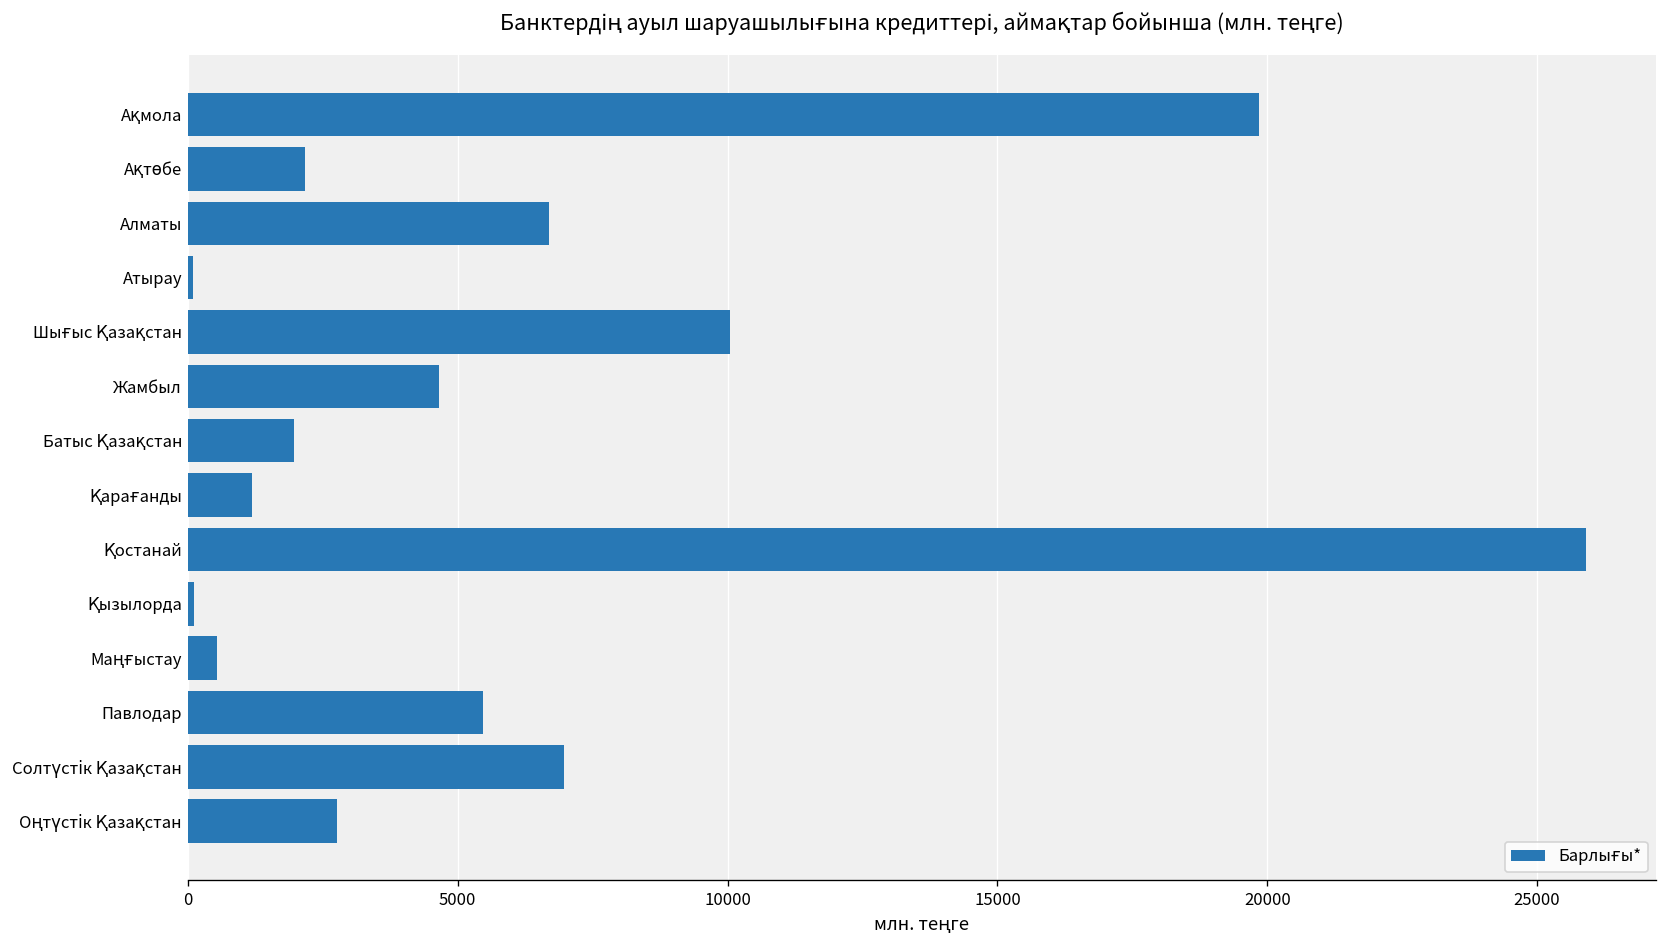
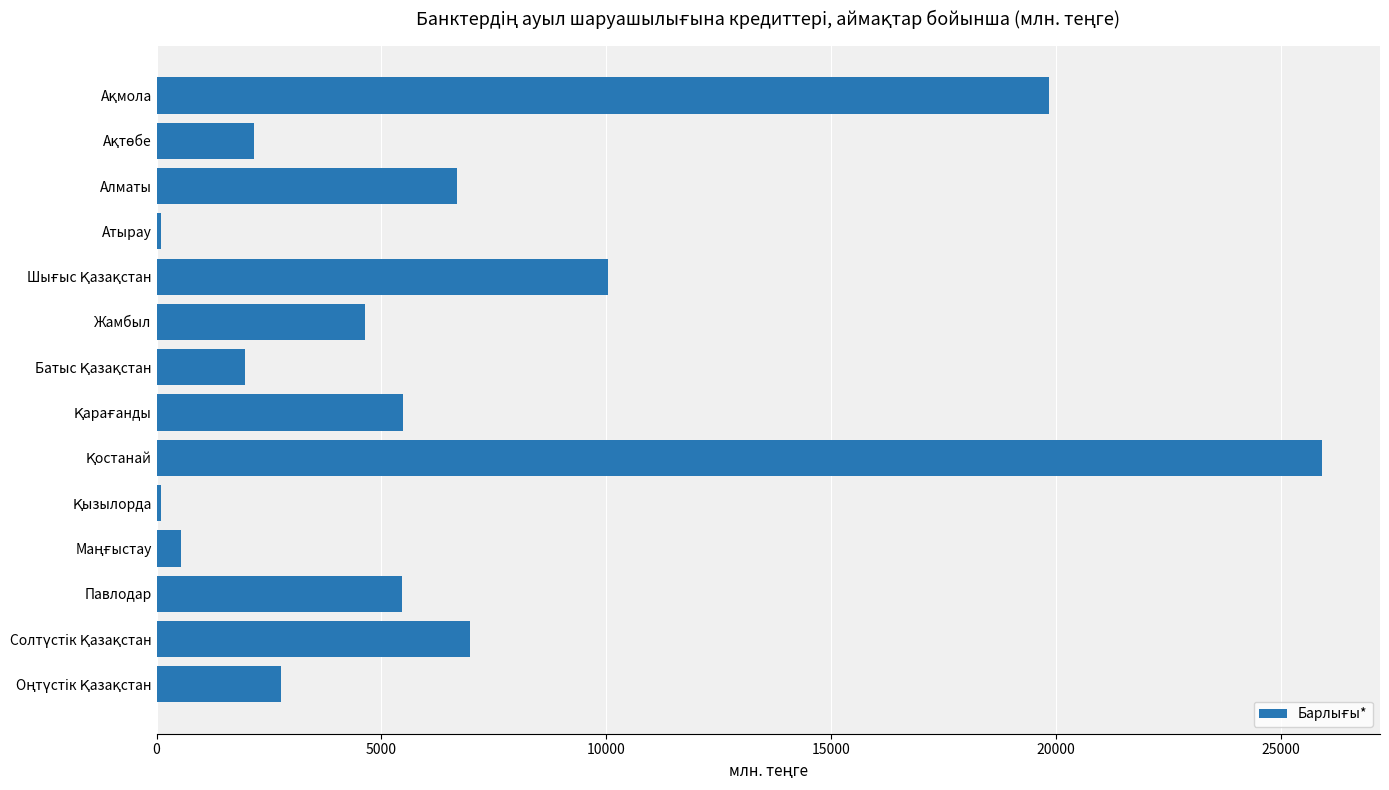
Қарағанды: 1200 -> 5500
